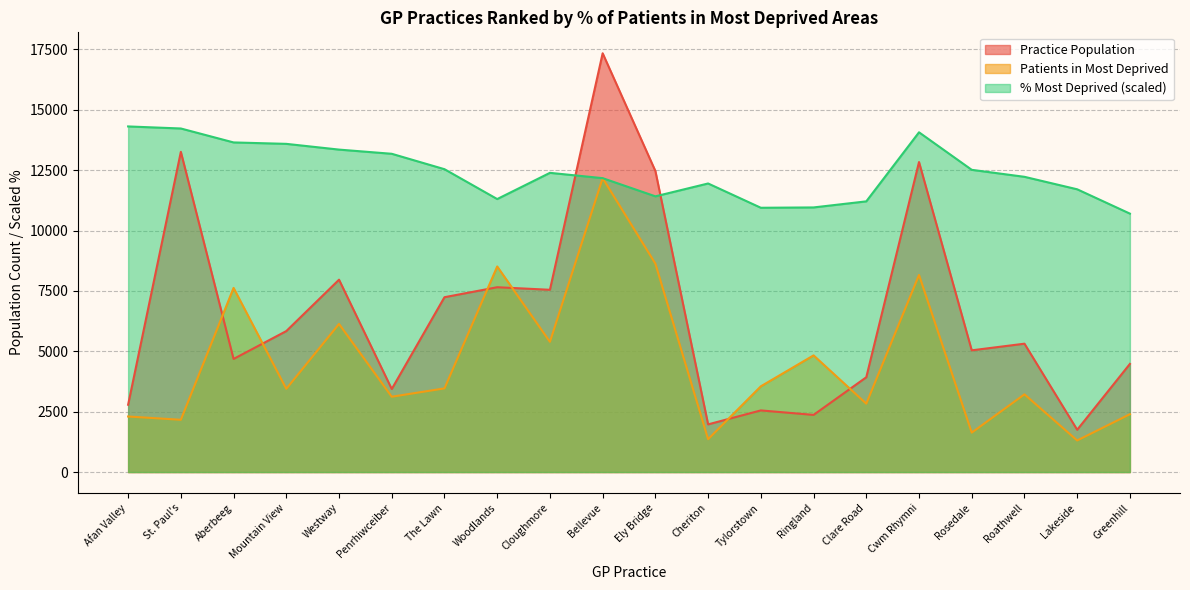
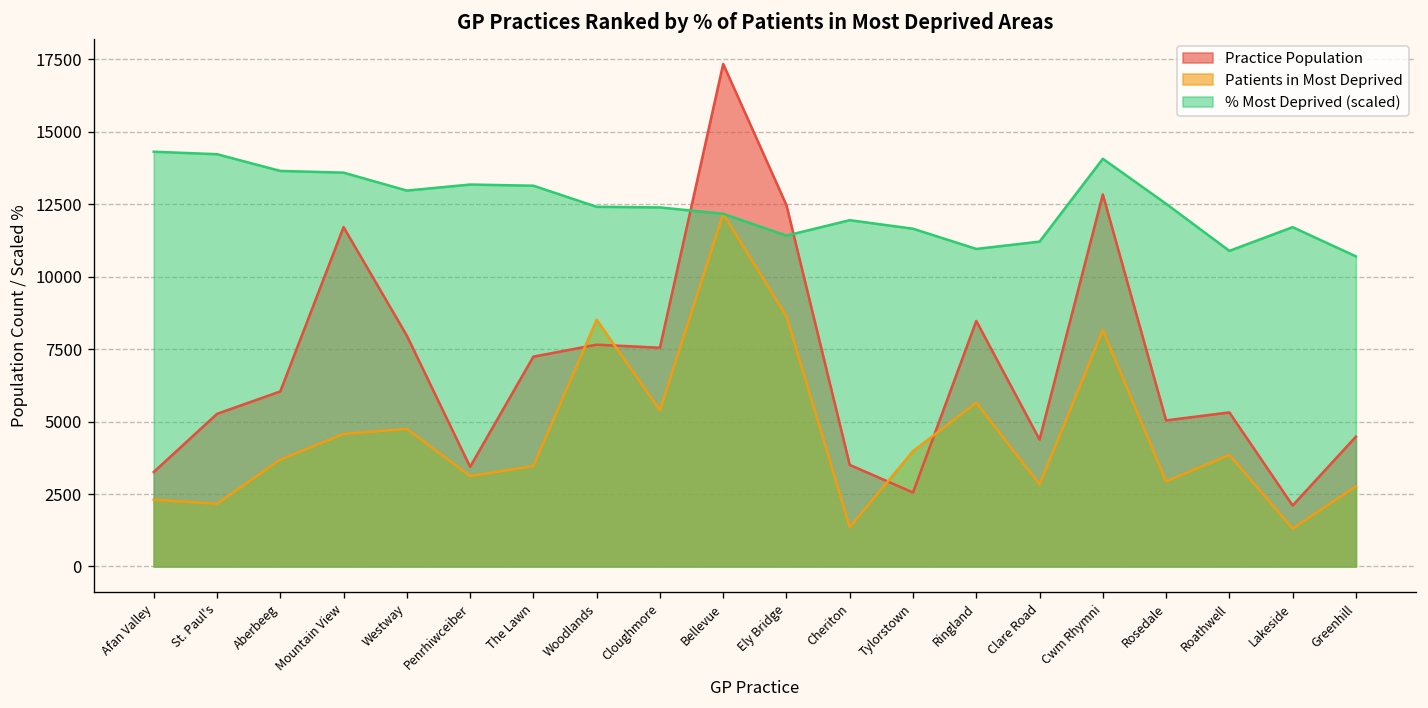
Practice Population, Afan Valley: 2800 -> 3300
Practice Population, St. Paul's: 13300 -> 5300
Practice Population, Aberbeeg: 4700 -> 6000
Patients in Most Deprived, Aberbeeg: 7600 -> 3700
Practice Population, Mountain View: 5800 -> 11700
Patients in Most Deprived, Mountain View: 3400 -> 4600
Patients in Most Deprived, Westway: 6100 -> 4700
% Most Deprived (scaled), Westway: 13400 -> 13000
% Most Deprived (scaled), The Lawn: 12500 -> 13100
% Most Deprived (scaled), Woodlands: 11300 -> 12400
Practice Population, Cheriton: 2000 -> 3500
Patients in Most Deprived, Tylorstown: 3600 -> 4000
% Most Deprived (scaled), Tylorstown: 10900 -> 11700
Practice Population, Ringland: 2400 -> 8500
Patients in Most Deprived, Ringland: 4800 -> 5700
Practice Population, Clare Road: 3900 -> 4400
Patients in Most Deprived, Rosedale: 1600 -> 2900
Patients in Most Deprived, Roathwell: 3200 -> 3900
% Most Deprived (scaled), Roathwell: 12200 -> 10900
Practice Population, Lakeside: 1800 -> 2100
Patients in Most Deprived, Greenhill: 2400 -> 2800
